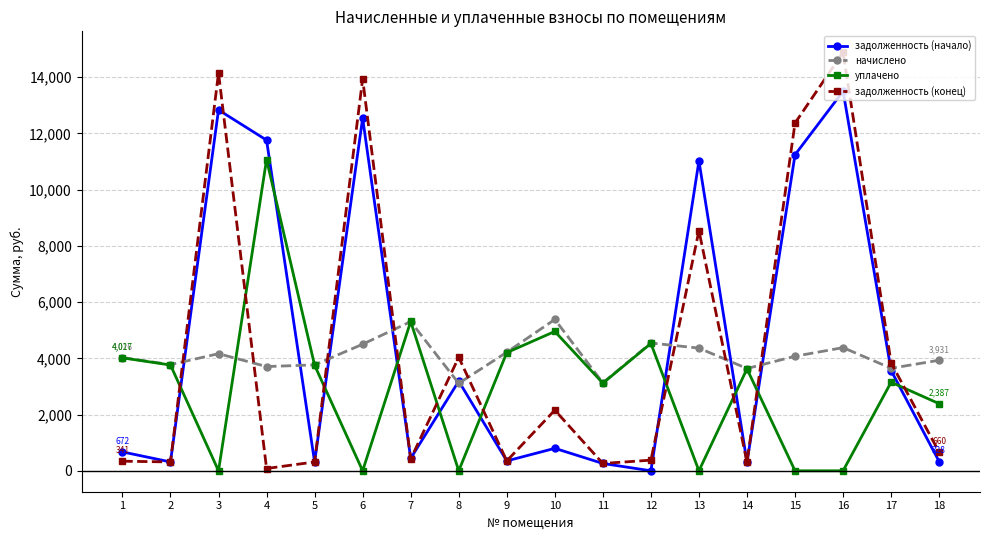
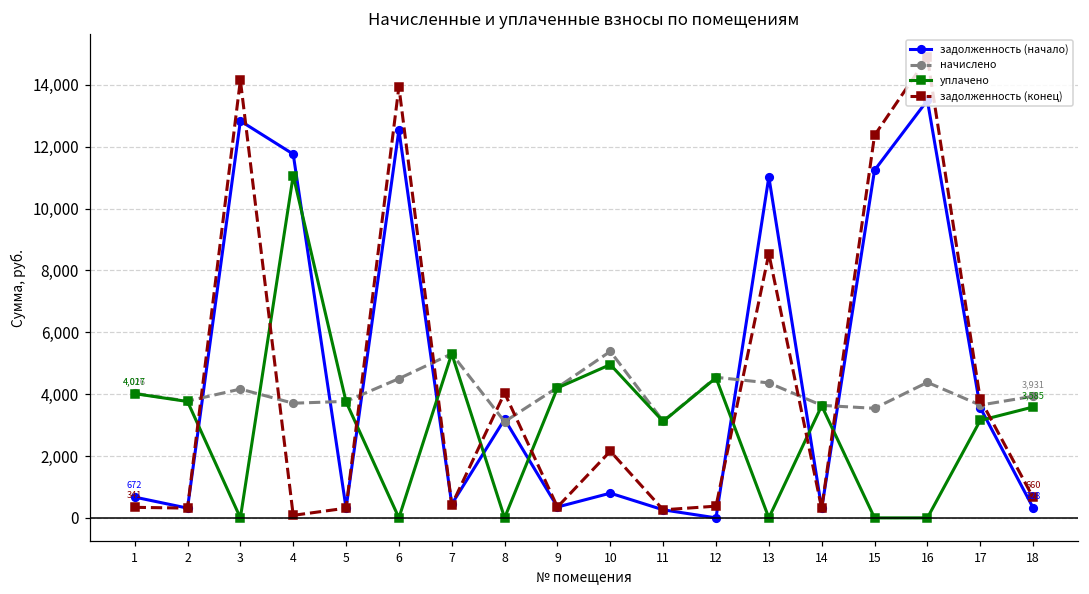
начислено, 15: 4,100 -> 3,500
уплачено, 18: 2,387 -> 3,585
